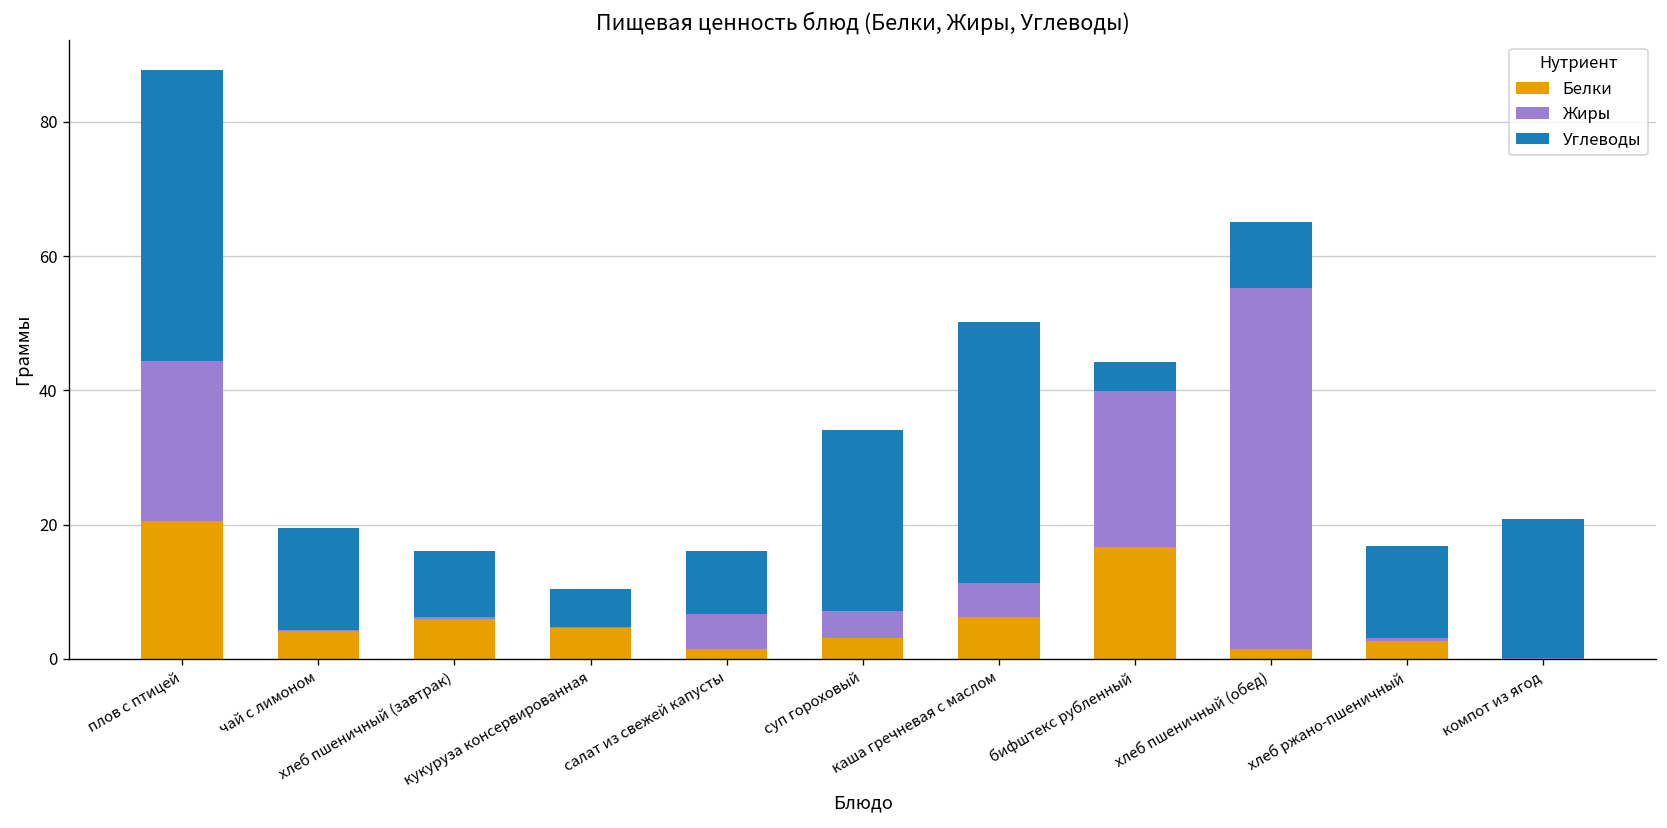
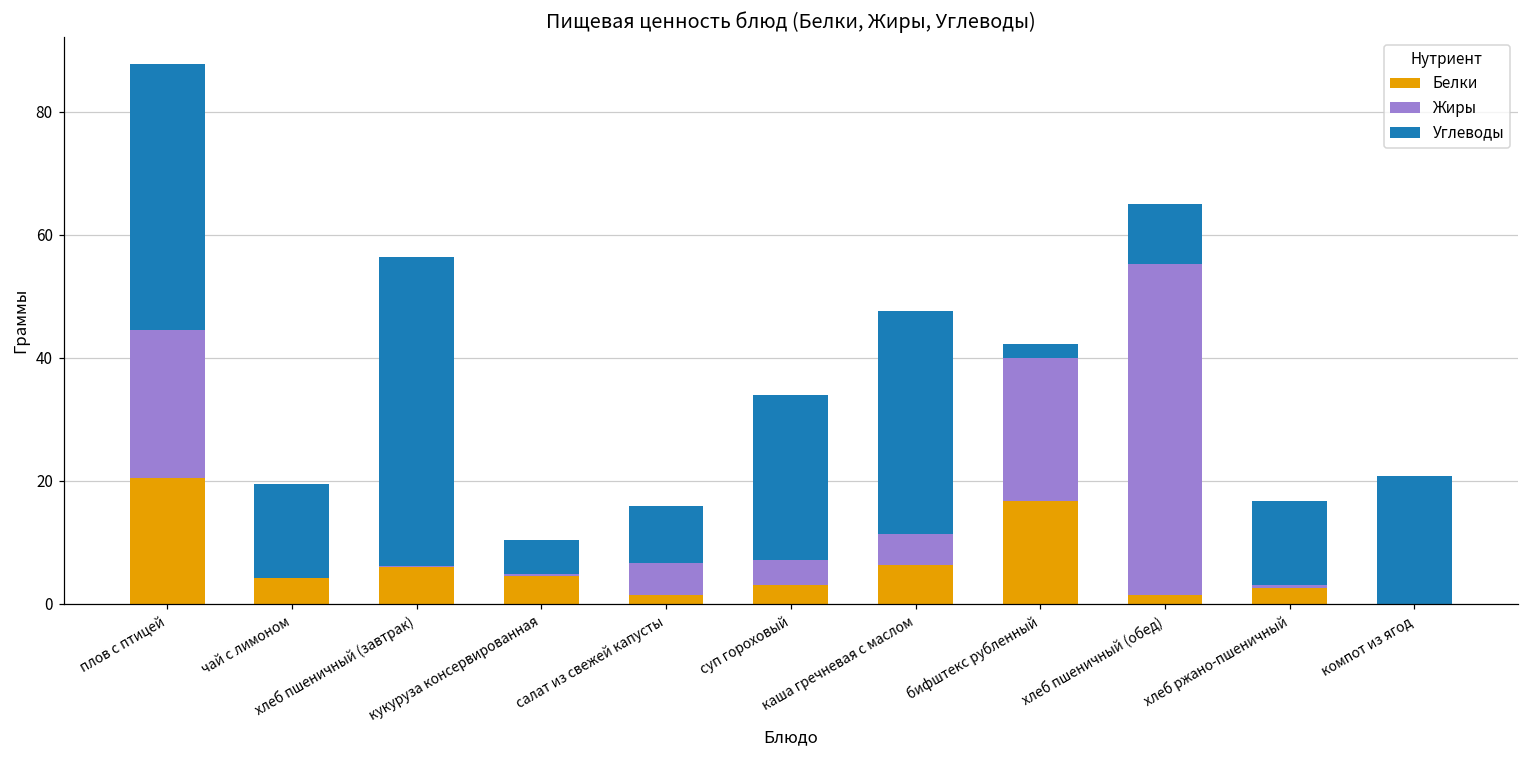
Углеводы, хлеб пшеничный (завтрак): 10 -> 50
Углеводы, каша гречневая с маслом: 39 -> 36
Углеводы, бифштекс рубленный: 4 -> 2
